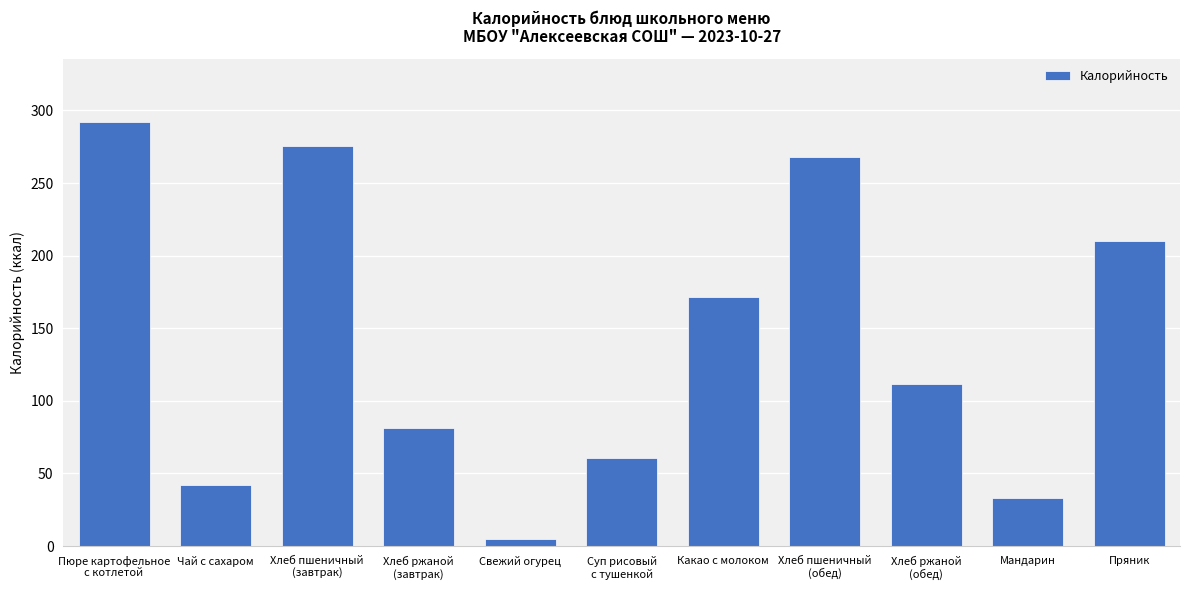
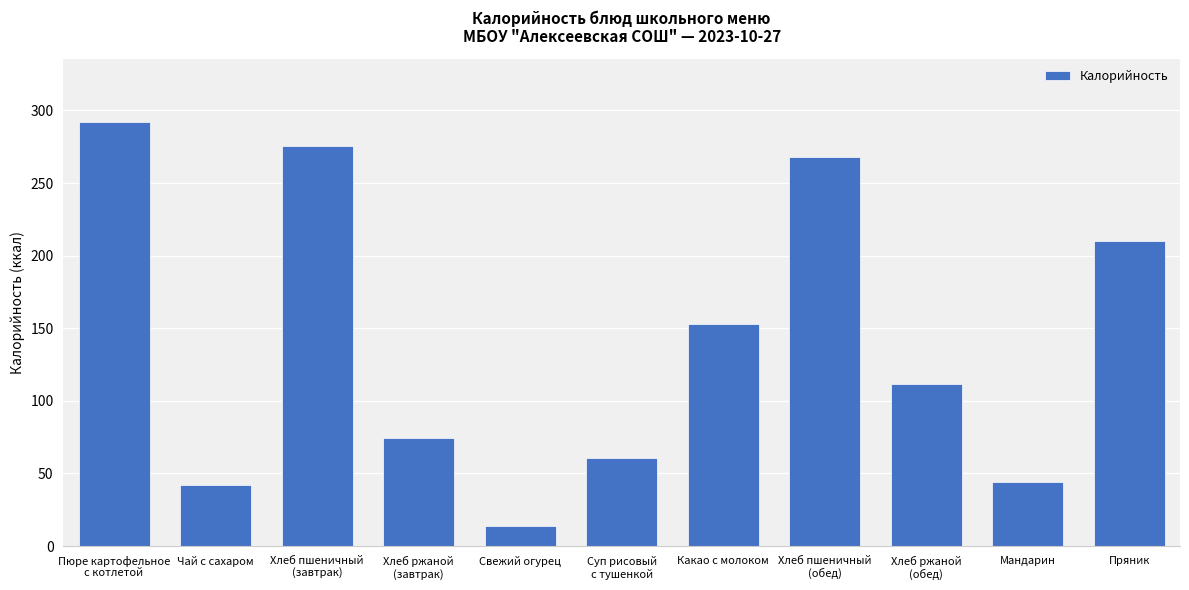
Хлеб ржаной (завтрак): 81 -> 74
Свежий огурец: 5 -> 14
Какао с молоком: 172 -> 153
Мандарин: 33 -> 44
